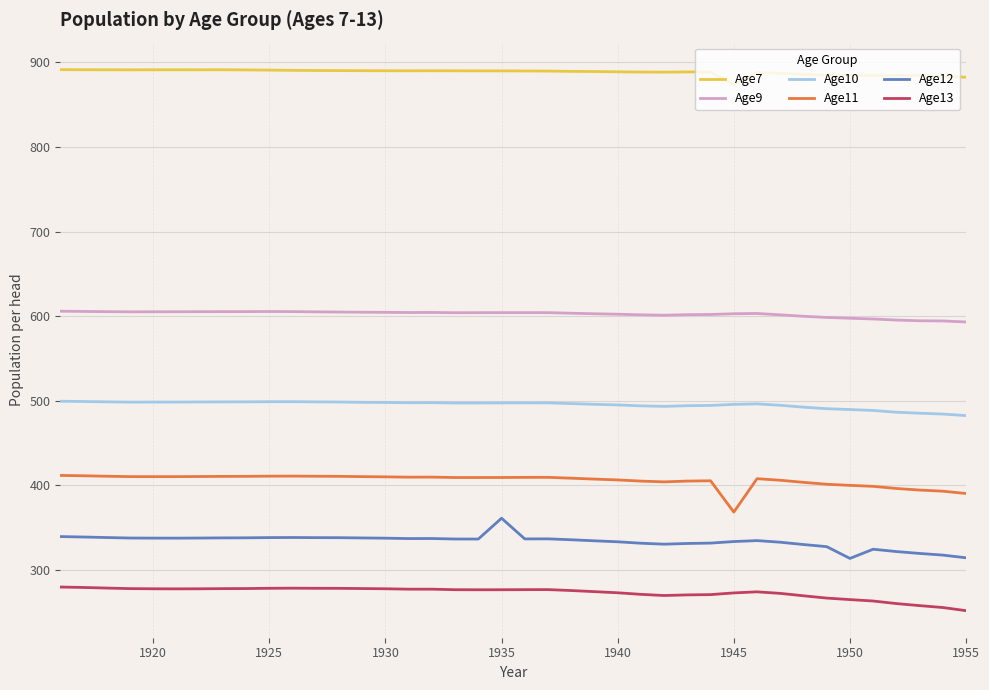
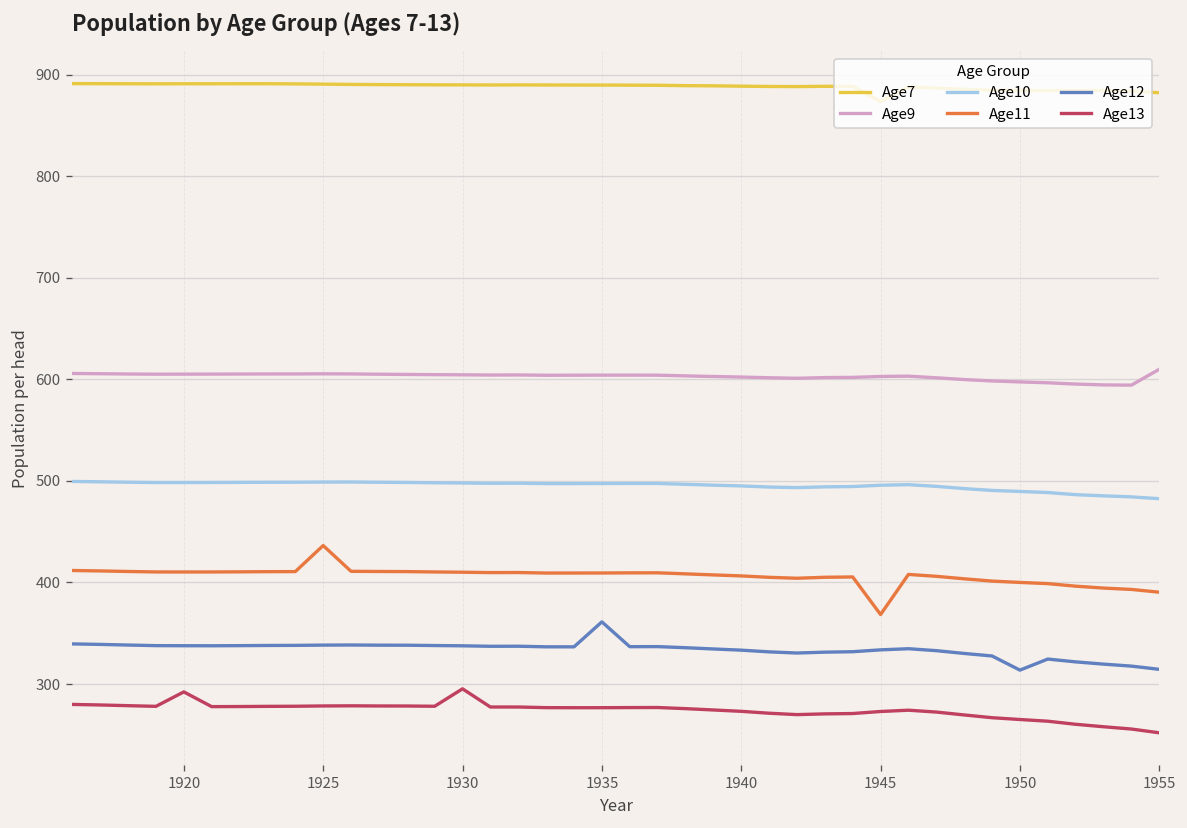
Age13, 1920: 280 -> 290
Age11, 1925: 410 -> 440
Age13, 1930: 280 -> 300
Age9, 1955: 590 -> 610
